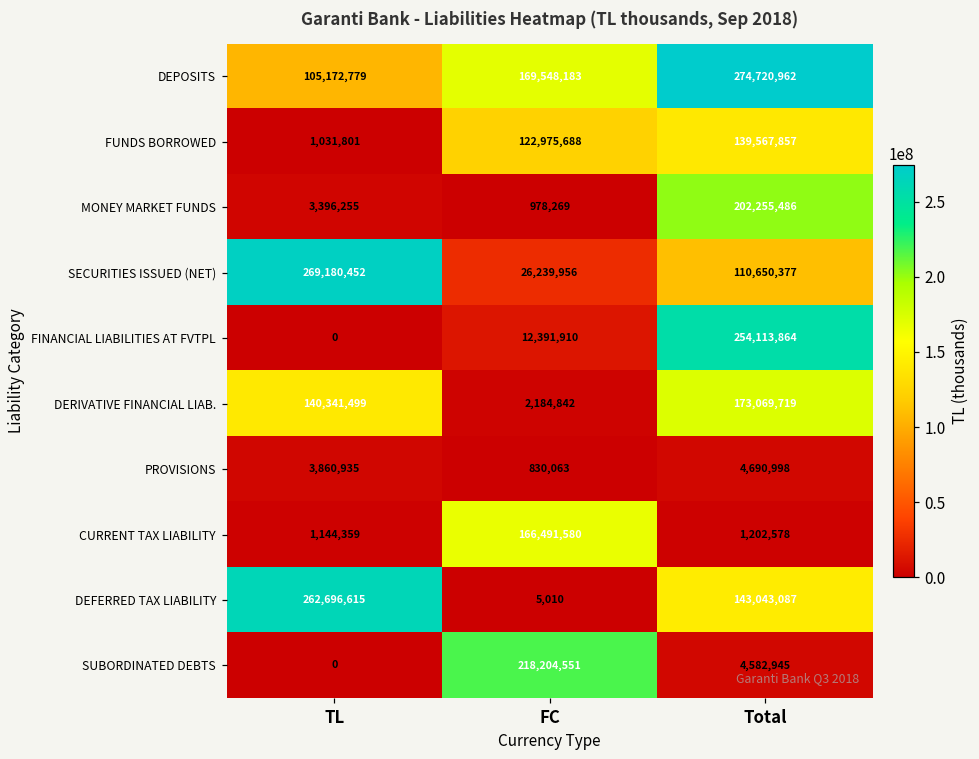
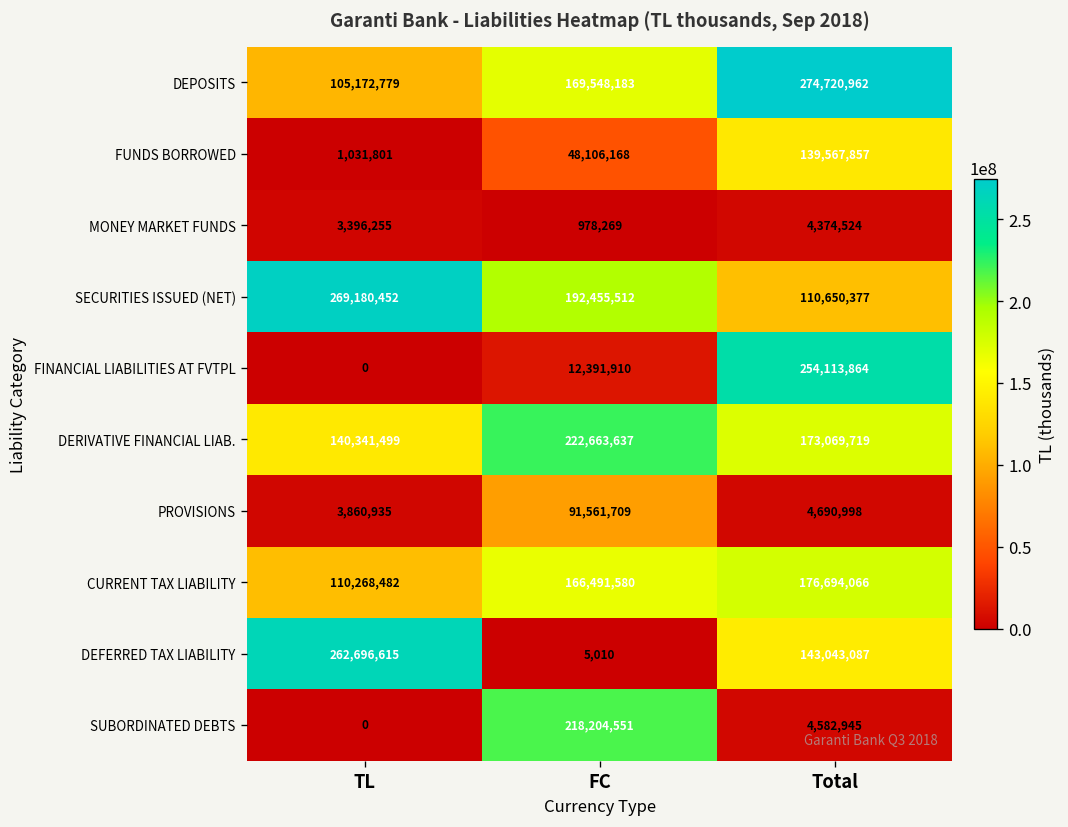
FUNDS BORROWED, FC: 122,975,688 -> 48,106,168
MONEY MARKET FUNDS, Total: 202,255,486 -> 4,374,524
SECURITIES ISSUED (NET), FC: 26,239,956 -> 192,455,512
DERIVATIVE FINANCIAL LIAB., FC: 2,184,842 -> 222,663,637
PROVISIONS, FC: 830,063 -> 91,561,709
CURRENT TAX LIABILITY, TL: 1,144,359 -> 110,268,482
CURRENT TAX LIABILITY, Total: 1,202,578 -> 176,694,066
